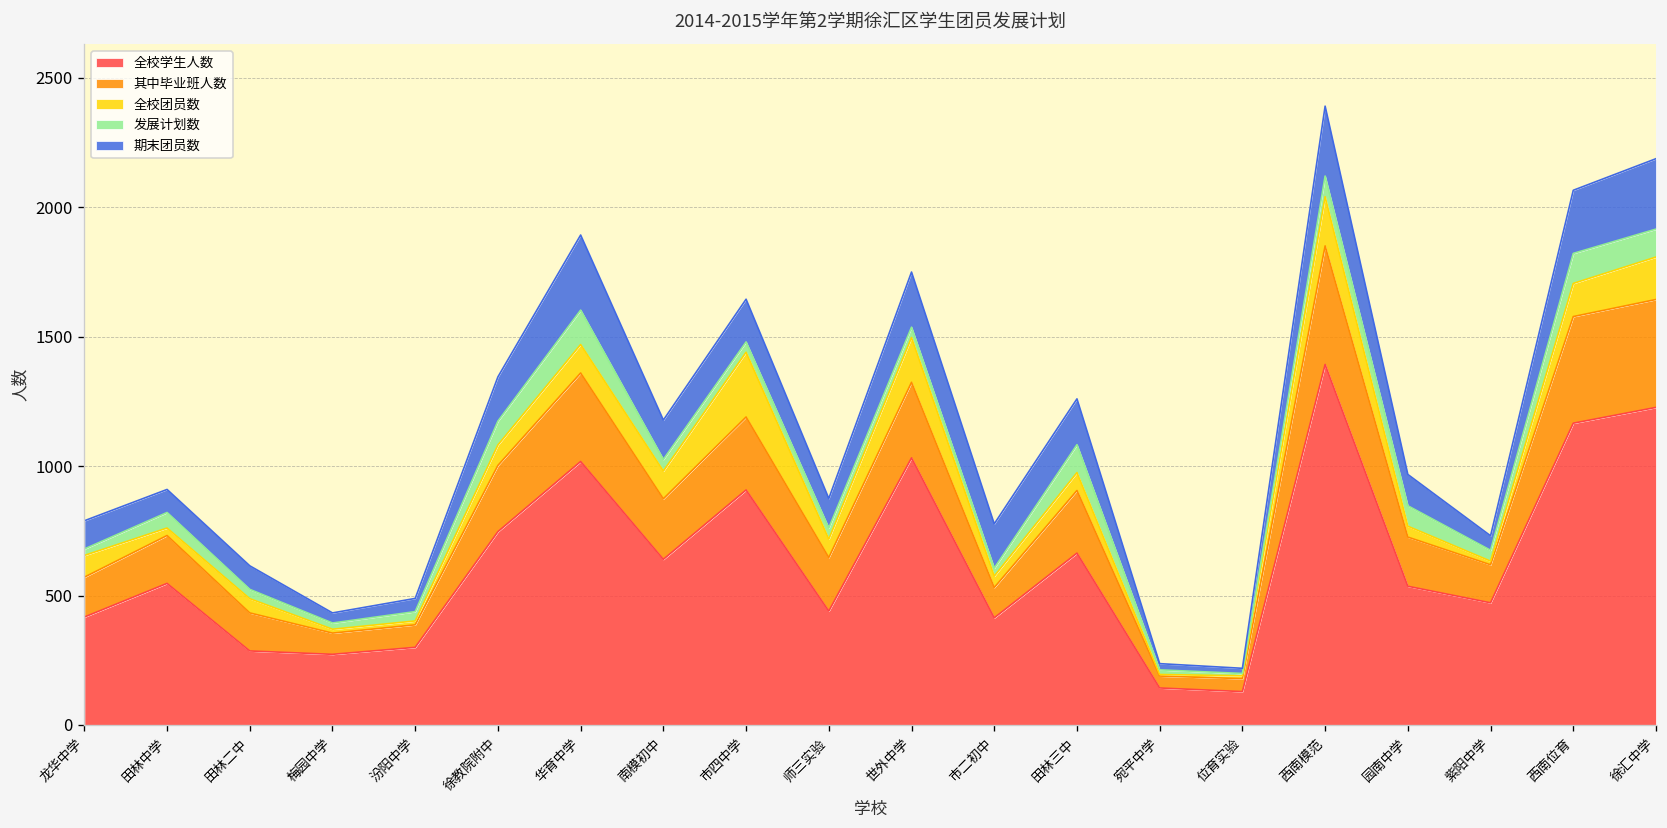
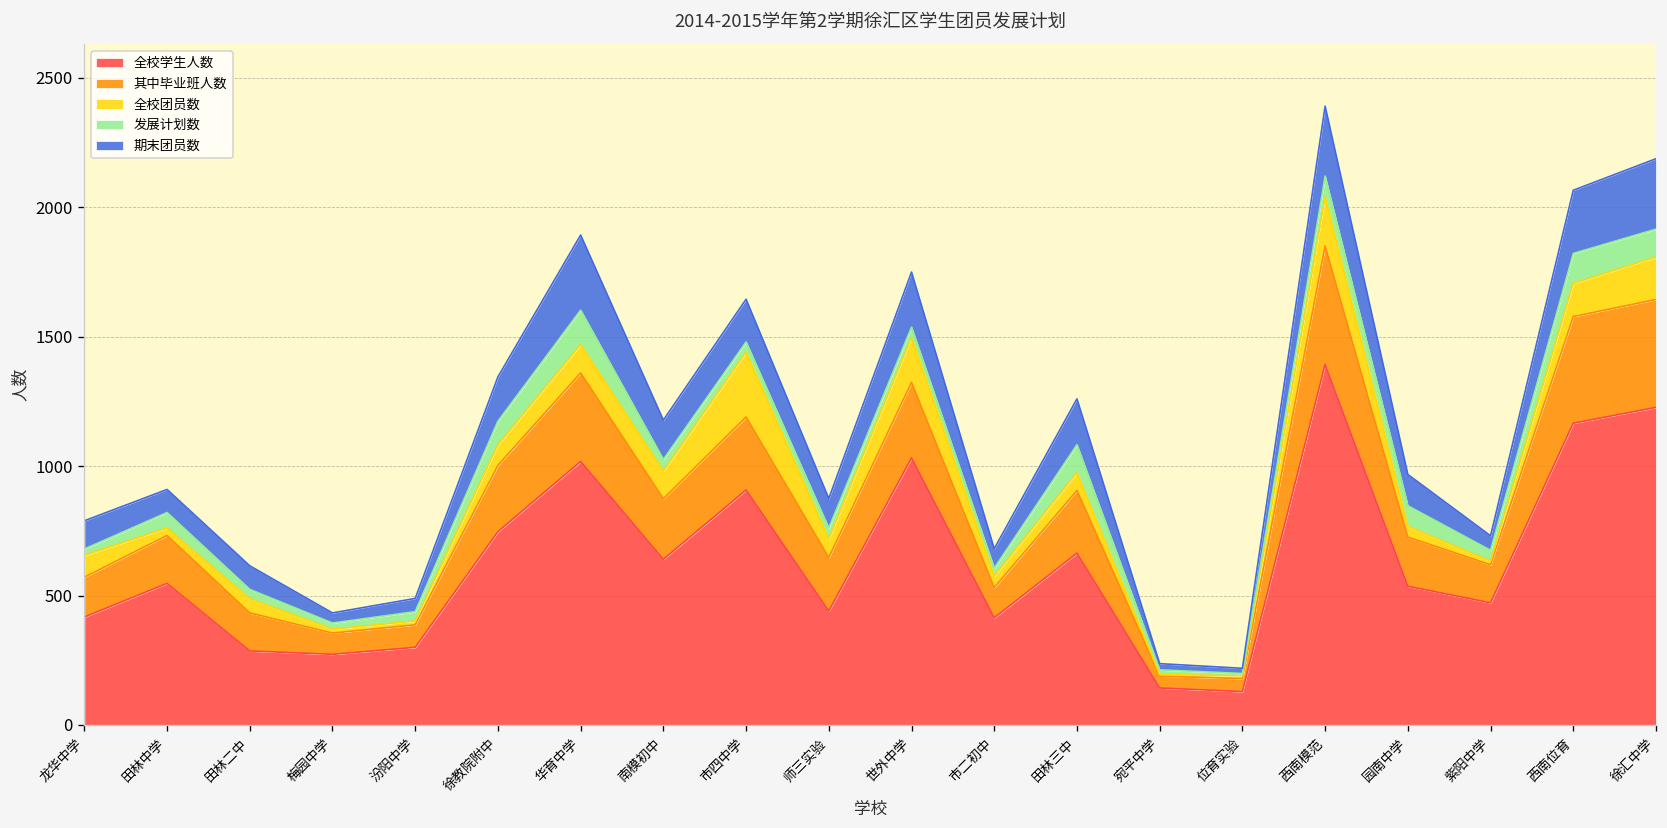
期末团员数, 市二初中: 170 -> 80
